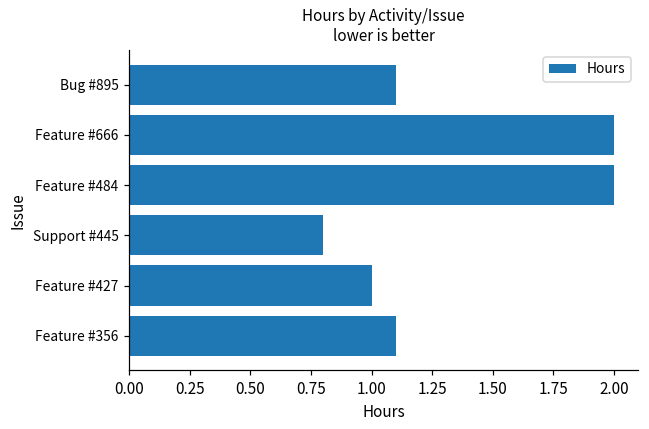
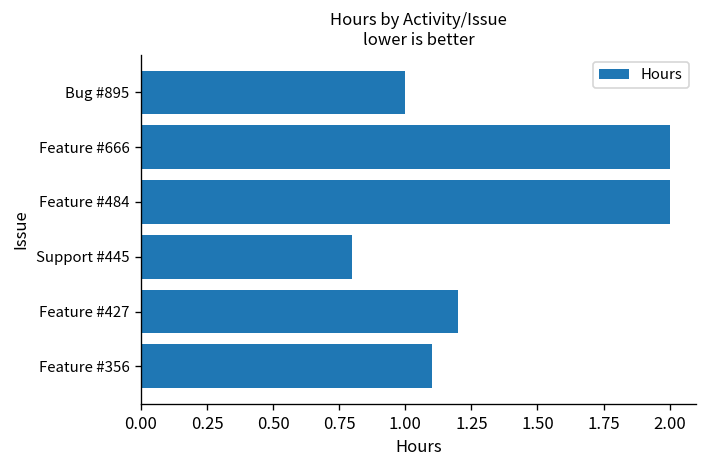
Bug #895: 1.1 -> 1.0
Feature #427: 1.0 -> 1.2
